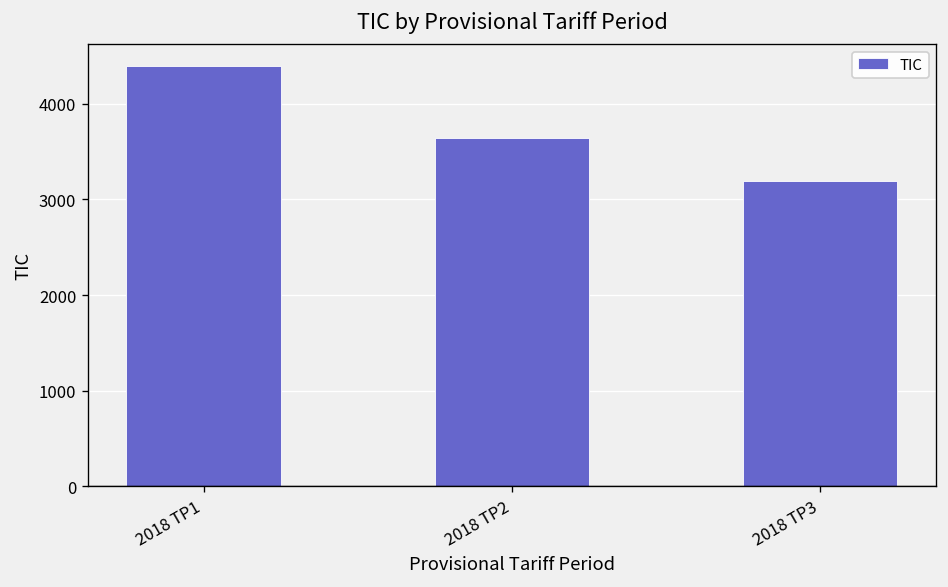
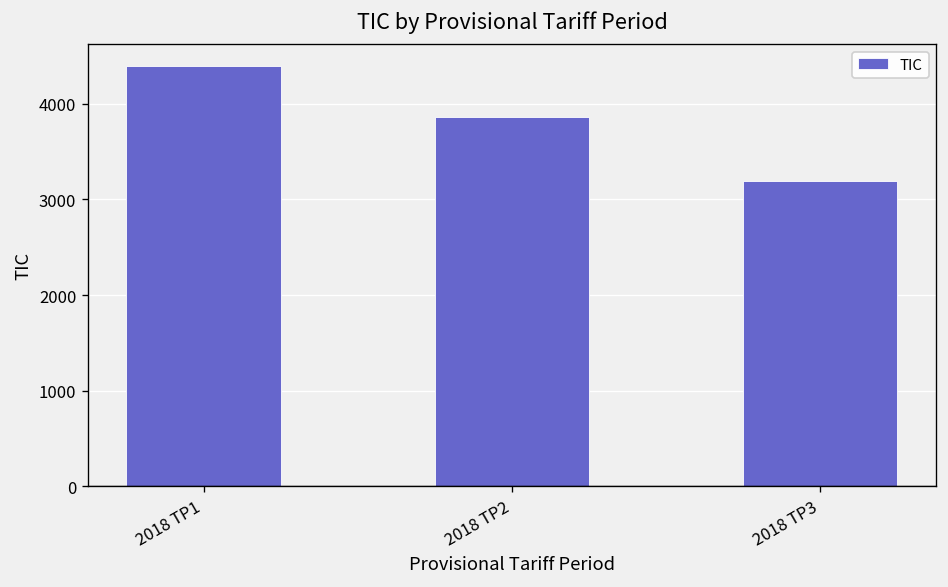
2018 TP2: 3600 -> 3900
